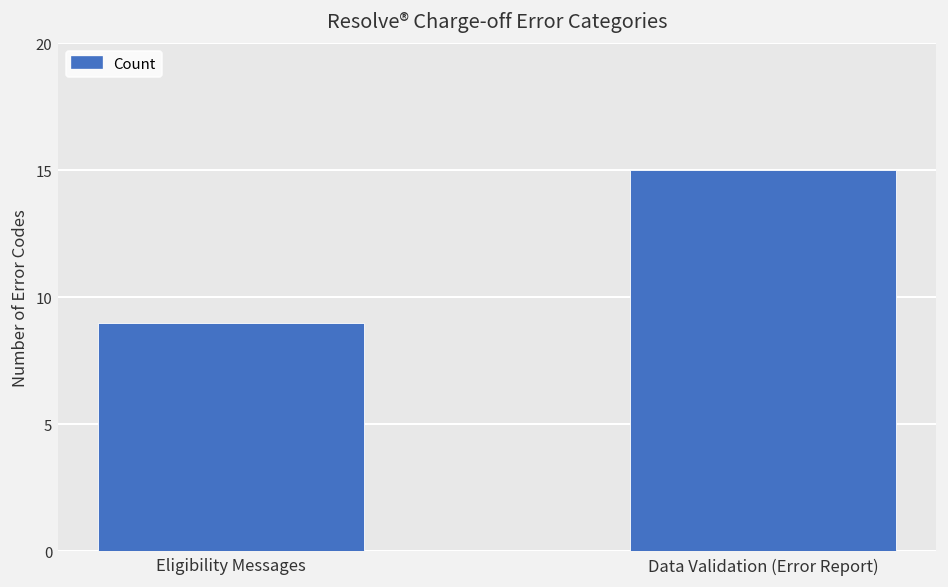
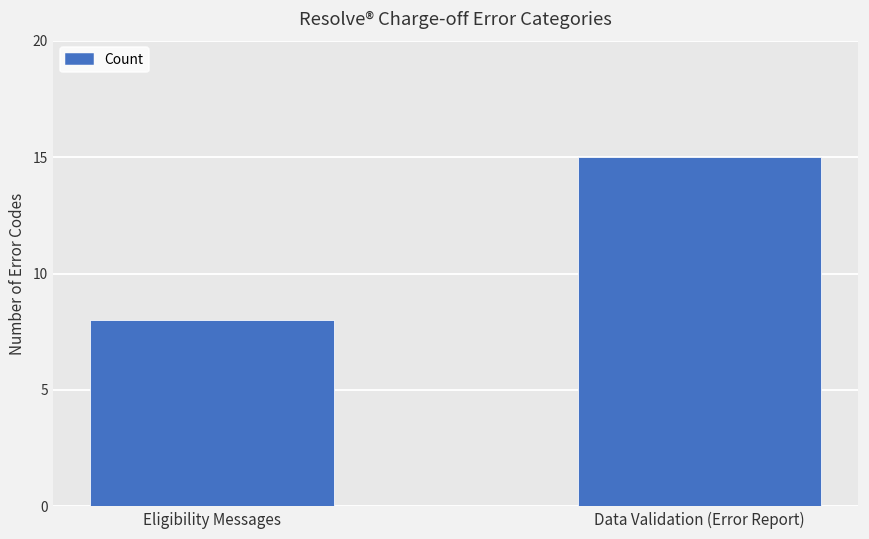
Eligibility Messages: 9 -> 8
